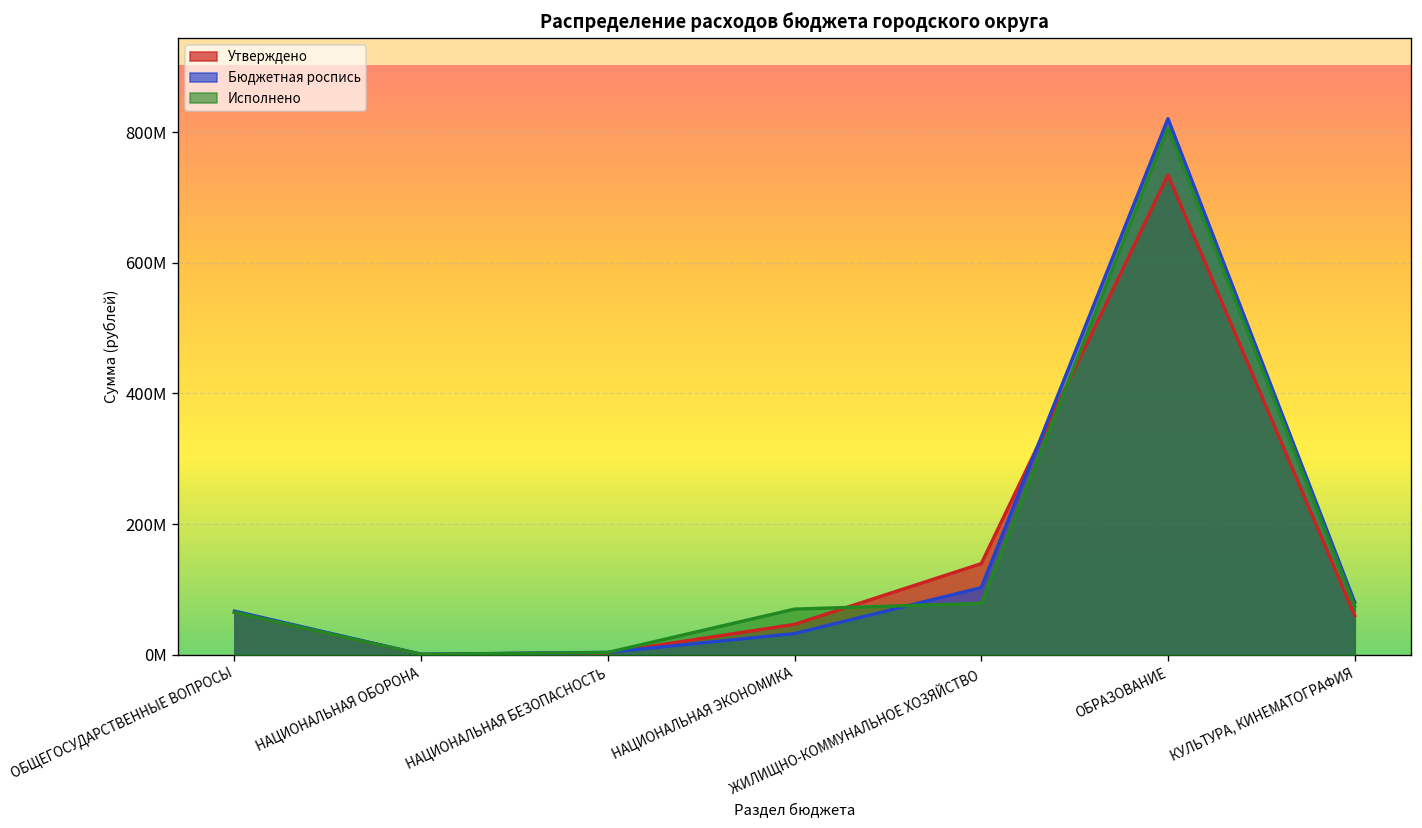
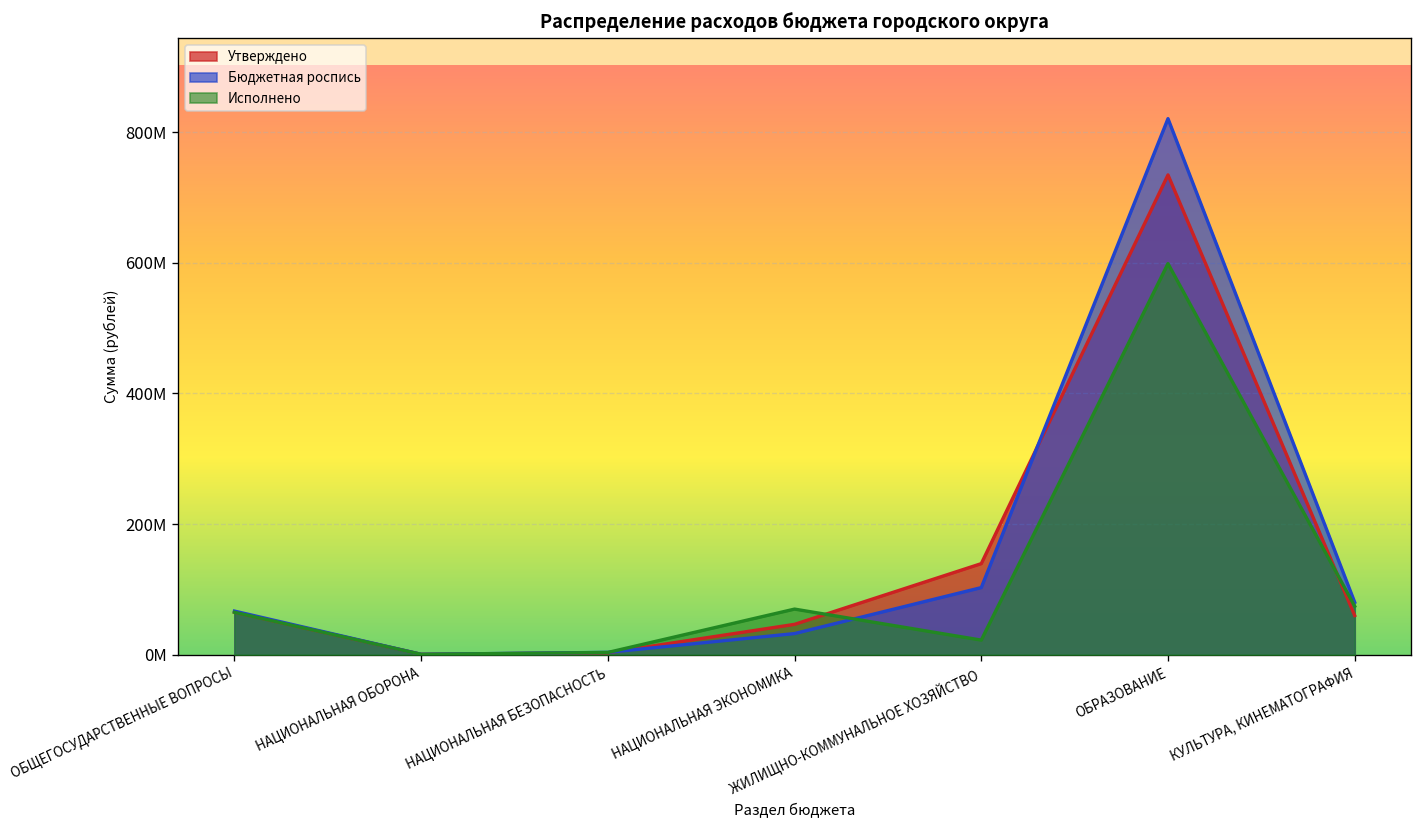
Исполнено, ЖИЛИЩНО-КОММУНАЛЬНОЕ ХОЗЯЙСТВО: 80М -> 20М
Исполнено, ОБРАЗОВАНИЕ: 810М -> 600М
